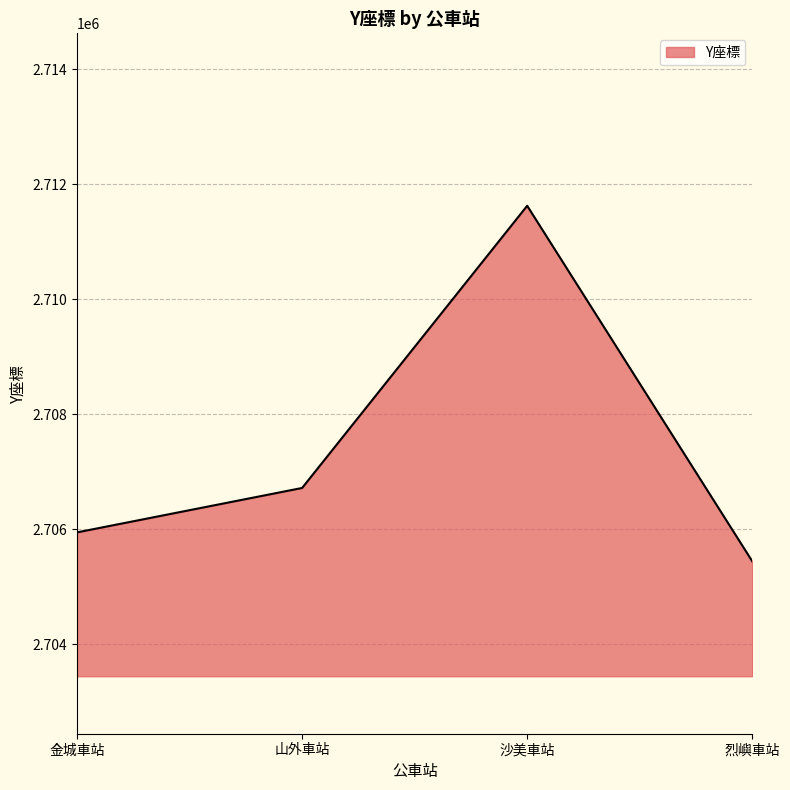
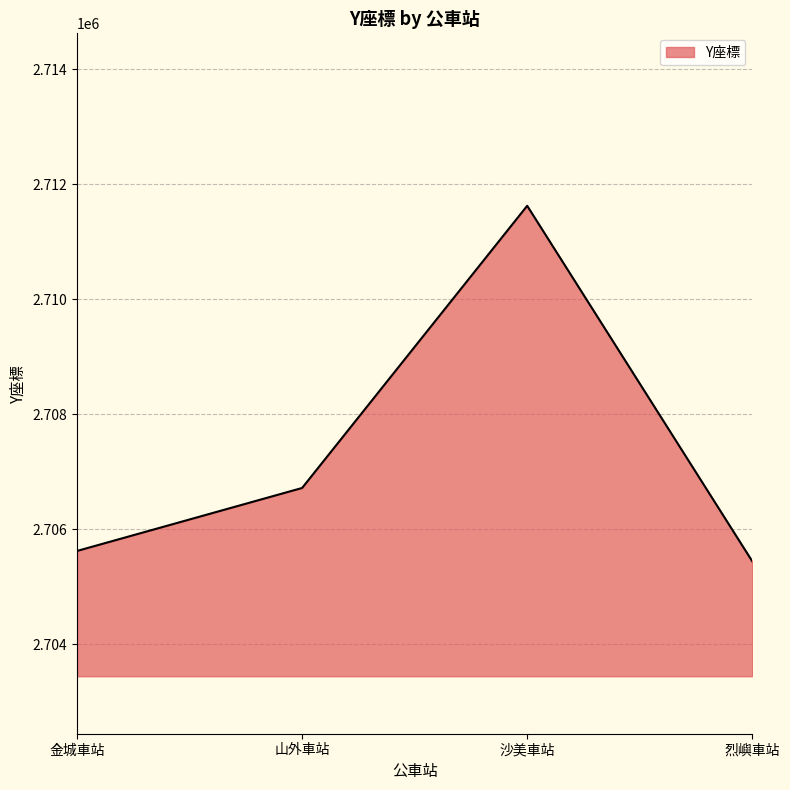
金城車站: 2705900 -> 2705600
